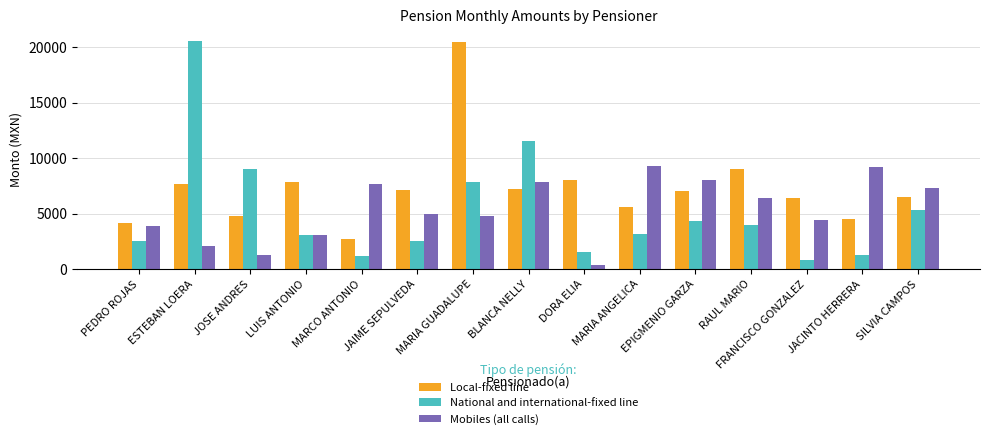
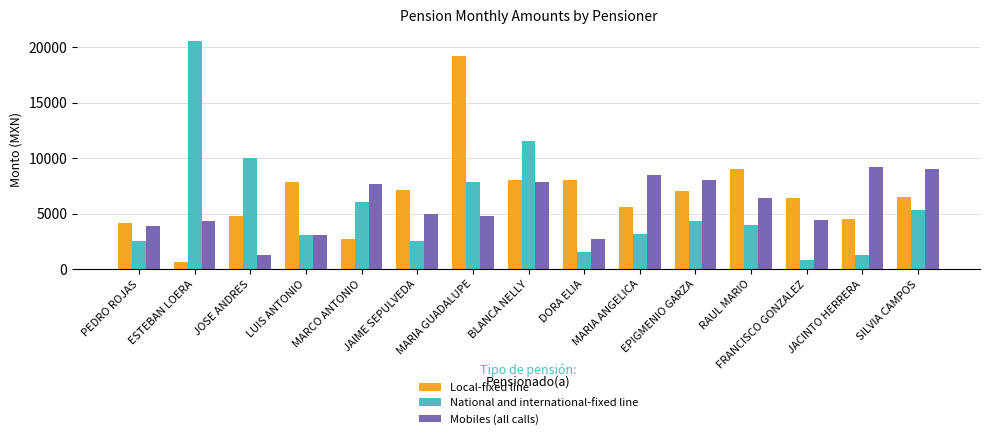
Local-fixed line, ESTEBAN LOERA: 7700 -> 600
Mobiles (all calls), ESTEBAN LOERA: 2100 -> 4300
National and international-fixed line, JOSE ANDRES: 9000 -> 10000
National and international-fixed line, MARCO ANTONIO: 1200 -> 6000
Local-fixed line, MARIA GUADALUPE: 20400 -> 19200
Local-fixed line, BLANCA NELLY: 7200 -> 8000
Mobiles (all calls), DORA ELIA: 400 -> 2700
Mobiles (all calls), MARIA ANGELICA: 9300 -> 8400
Mobiles (all calls), SILVIA CAMPOS: 7300 -> 9000
